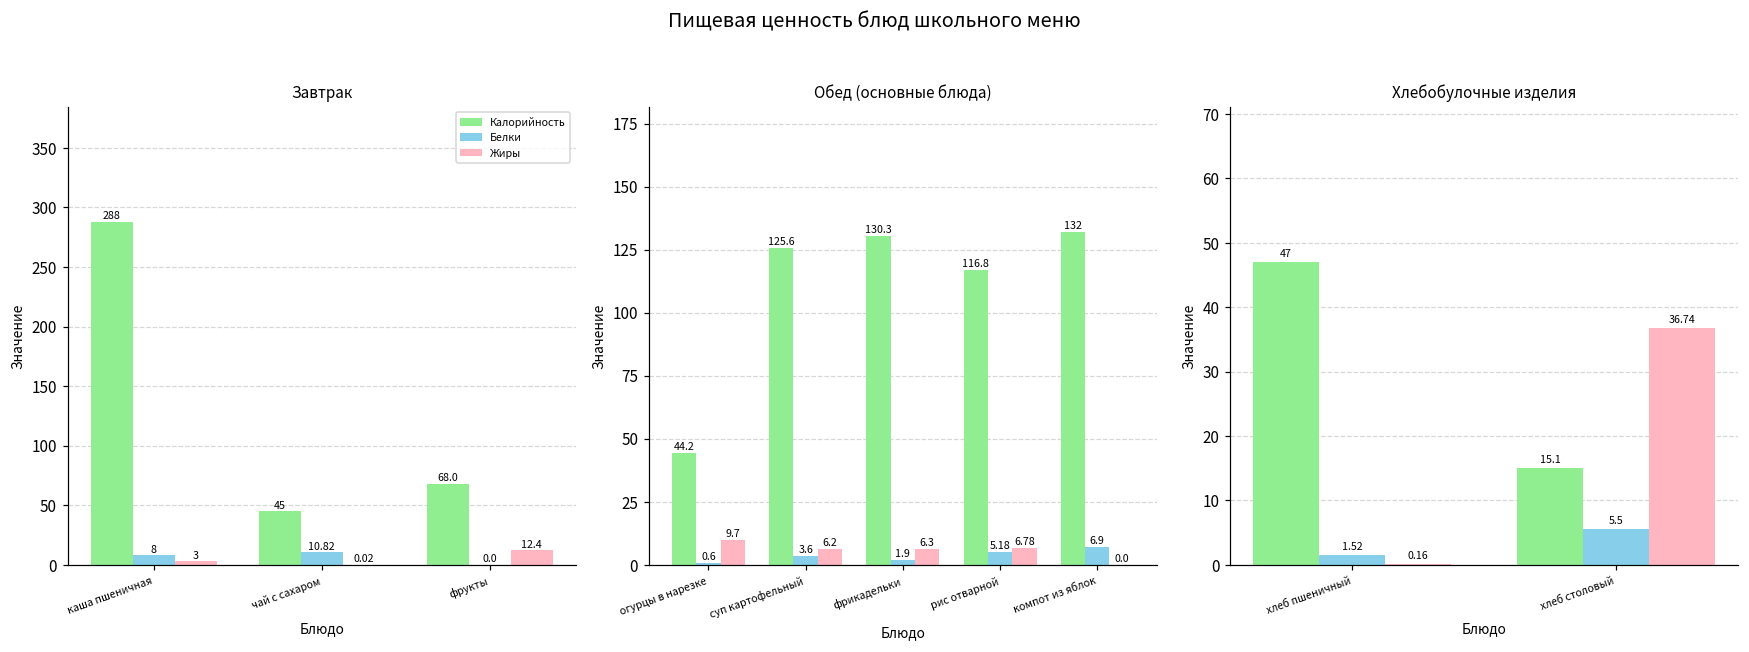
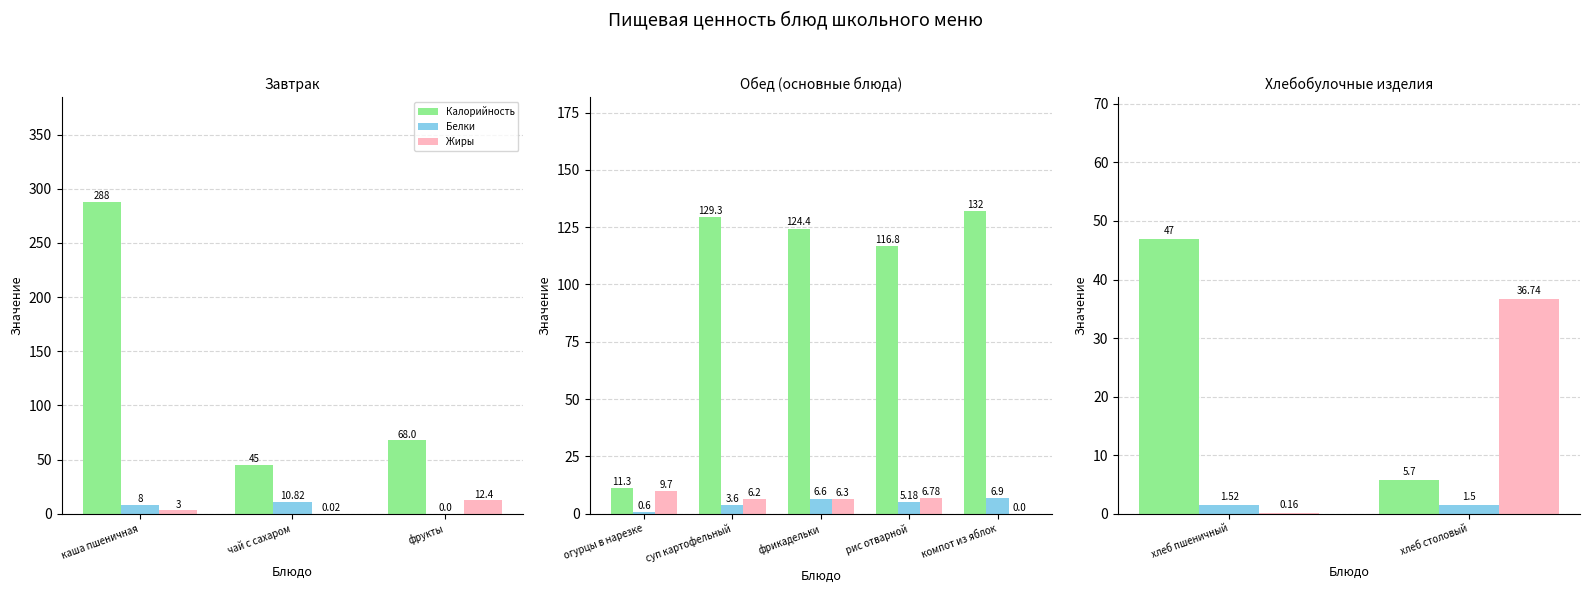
Обед (основные блюда), Калорийность, огурцы в нарезке: 44.2 -> 11.3
Обед (основные блюда), Калорийность, суп картофельный: 125.6 -> 129.3
Обед (основные блюда), Калорийность, фрикадельки: 130.3 -> 124.4
Обед (основные блюда), Белки, фрикадельки: 1.9 -> 6.6
Хлебобулочные изделия, Калорийность, хлеб столовый: 15.1 -> 5.7
Хлебобулочные изделия, Белки, хлеб столовый: 5.5 -> 1.5
